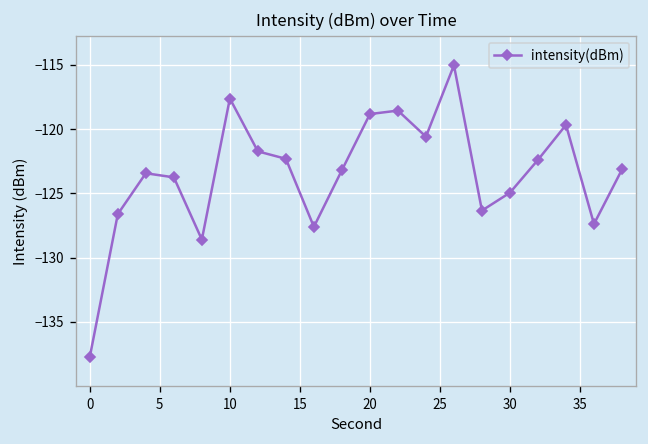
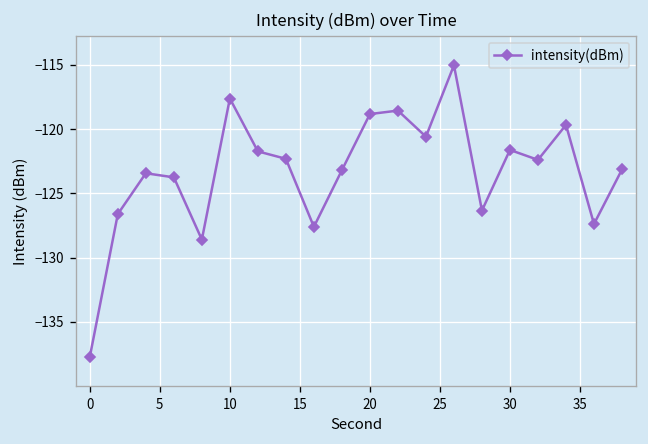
30: -124.9 -> -121.6
